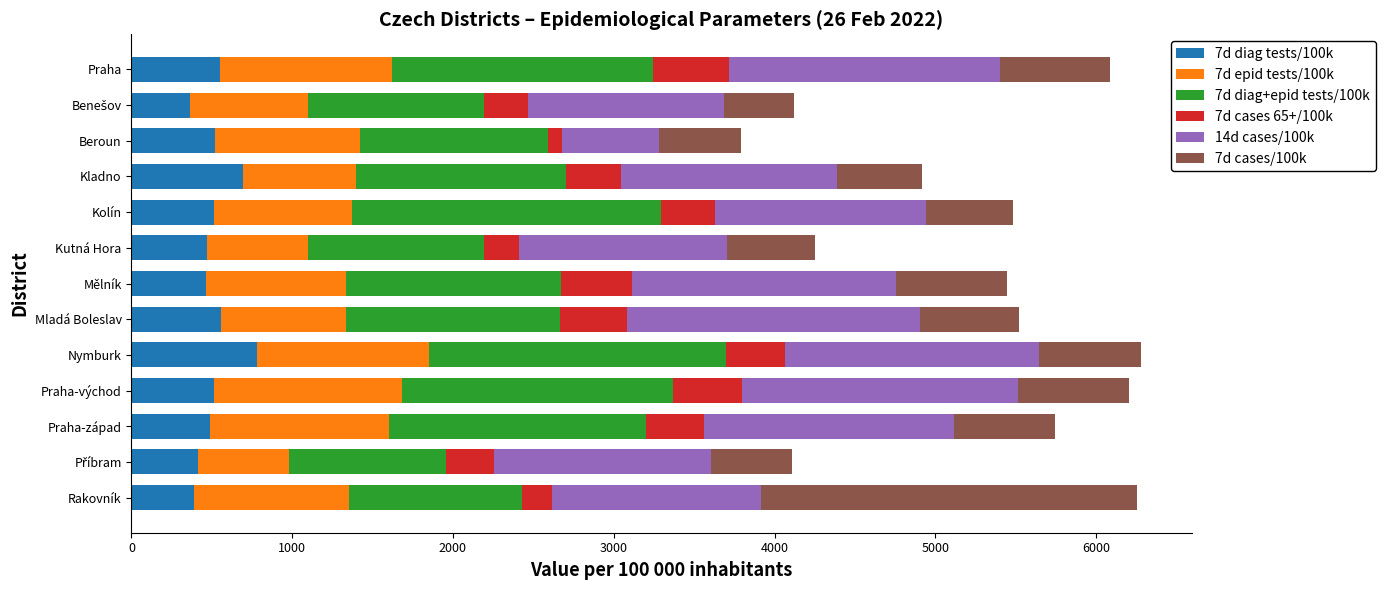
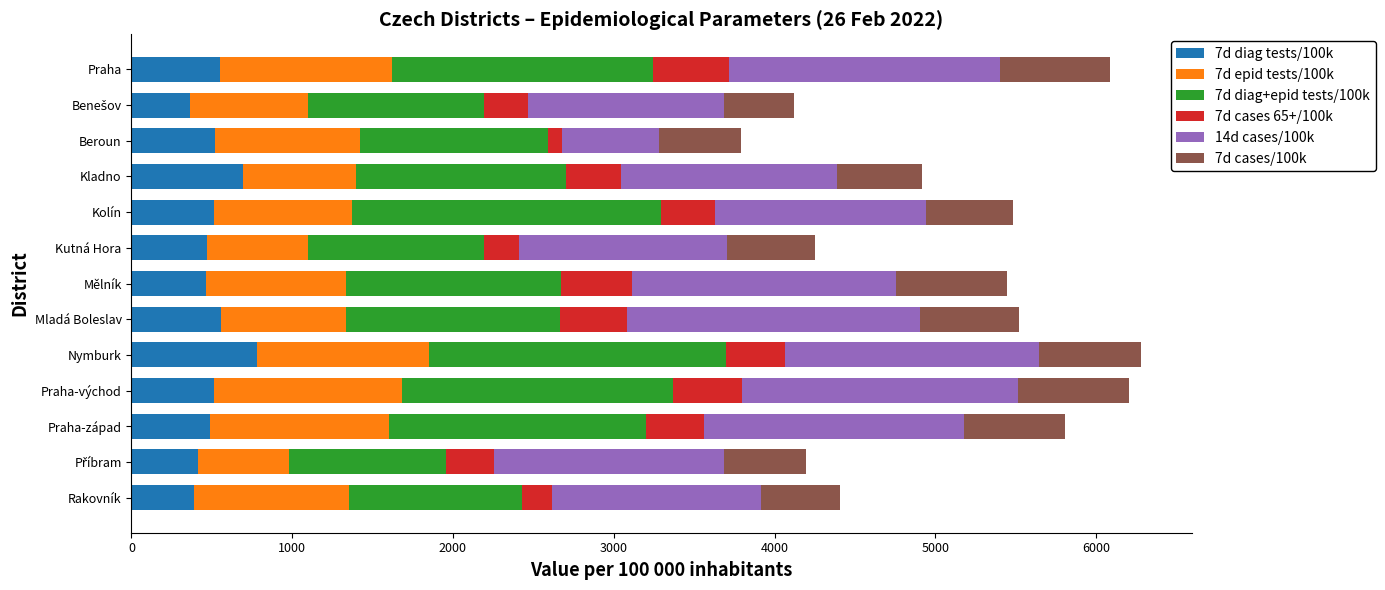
14d cases/100k, Praha-západ: 1550 -> 1610
14d cases/100k, Příbram: 1350 -> 1430
7d cases/100k, Rakovník: 2340 -> 490
